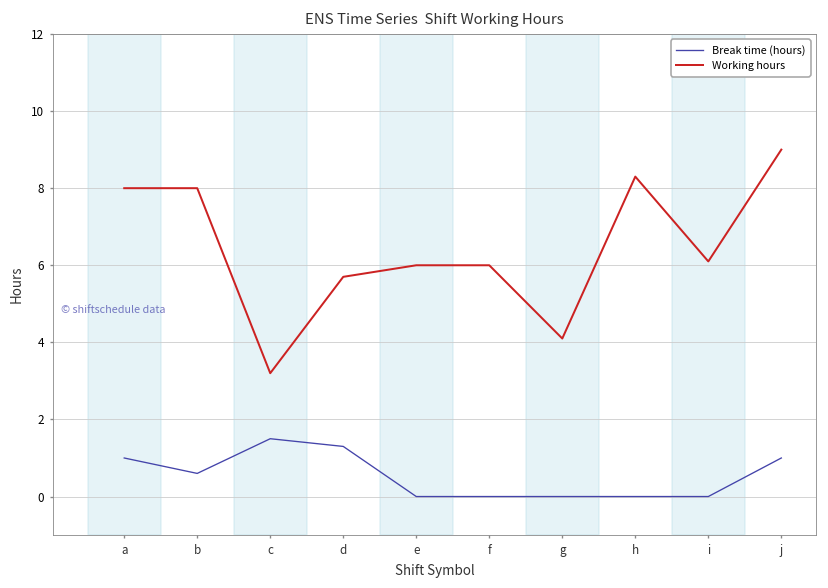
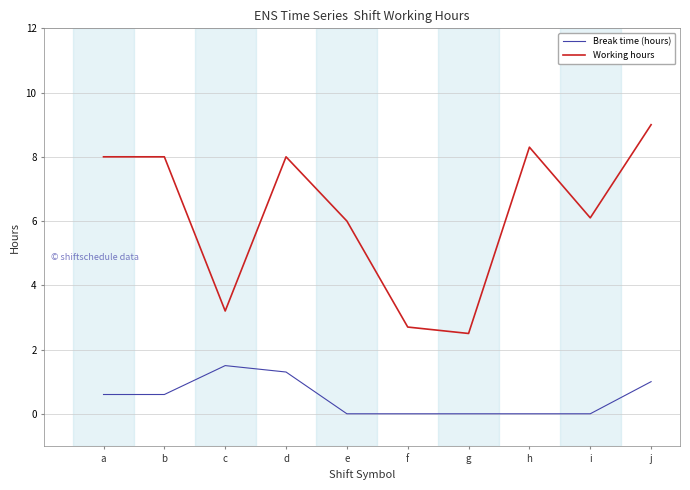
Break time (hours), a: 1.0 -> 0.6
Working hours, d: 5.7 -> 8.0
Working hours, f: 6.0 -> 2.7
Working hours, g: 4.1 -> 2.5
